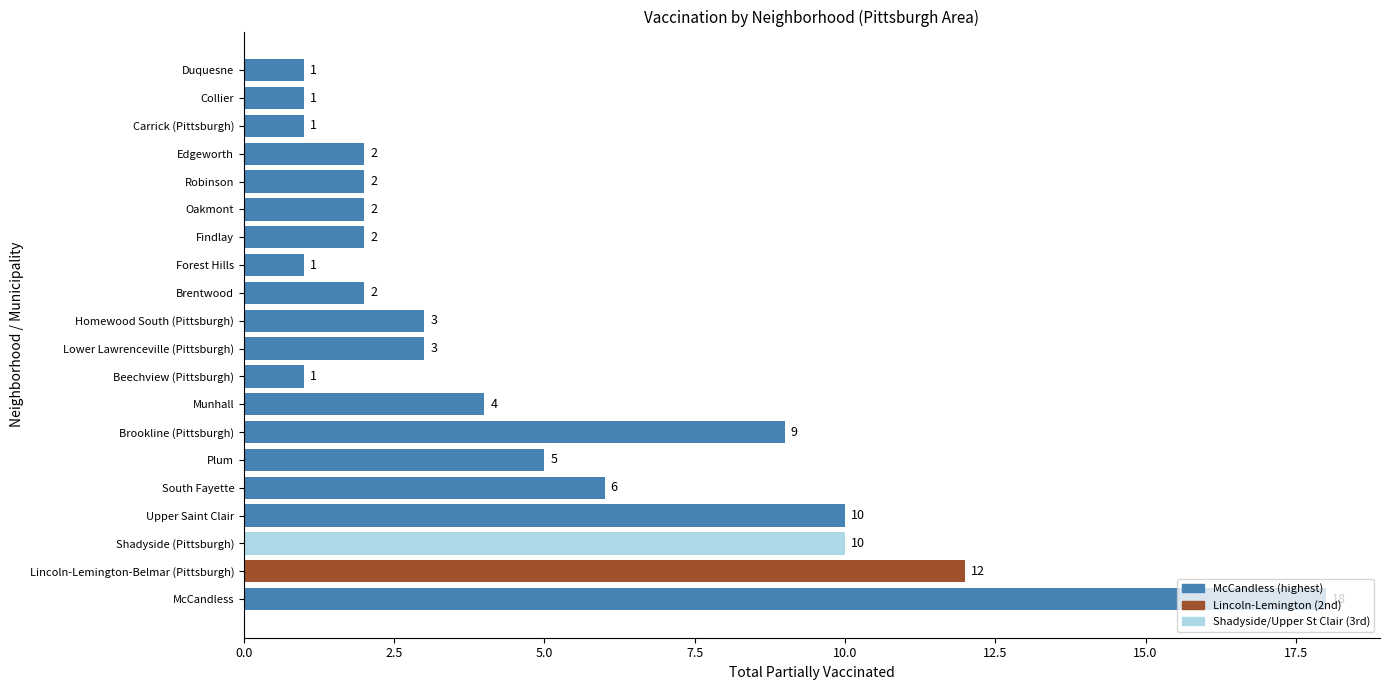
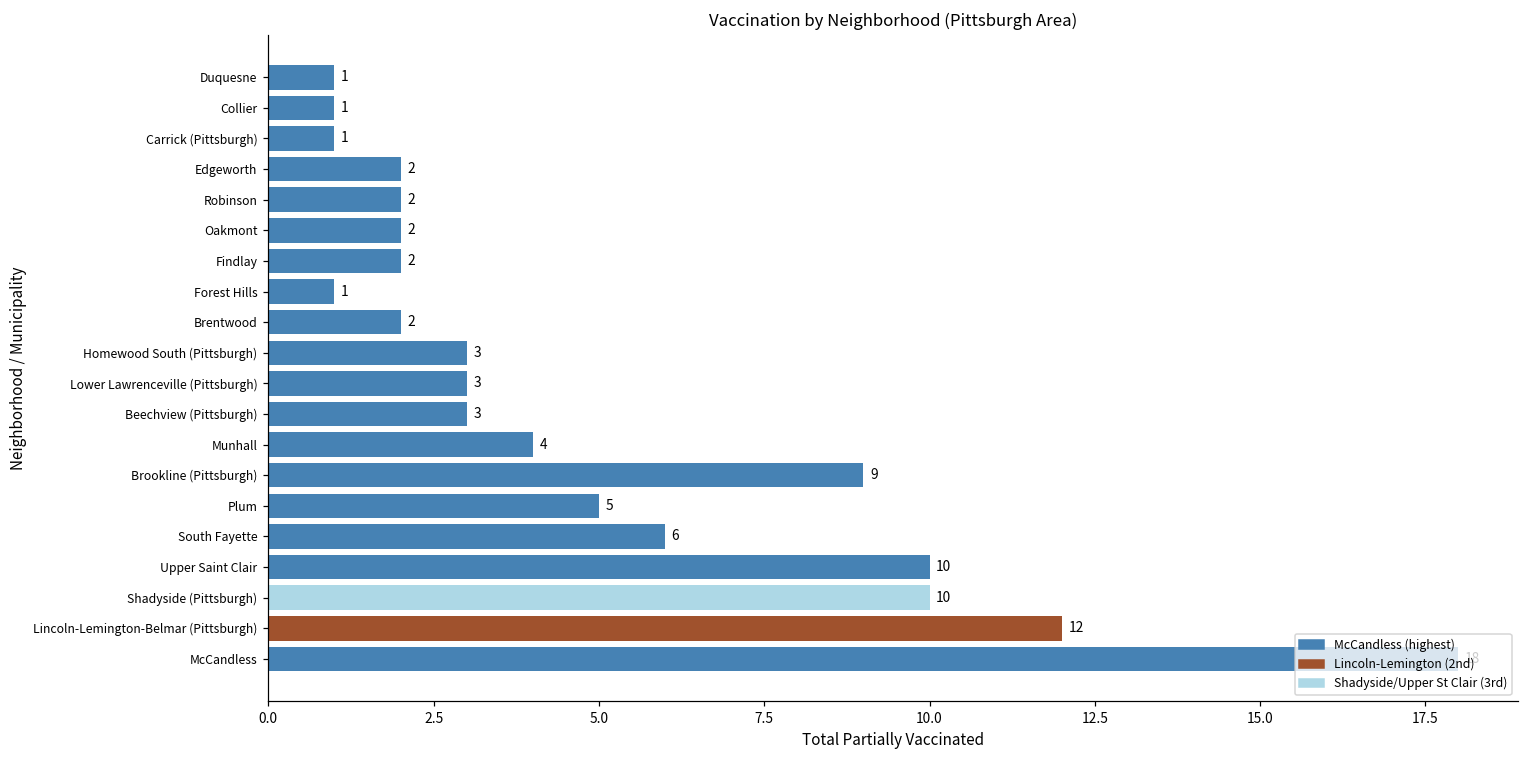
Beechview (Pittsburgh): 1 -> 3
